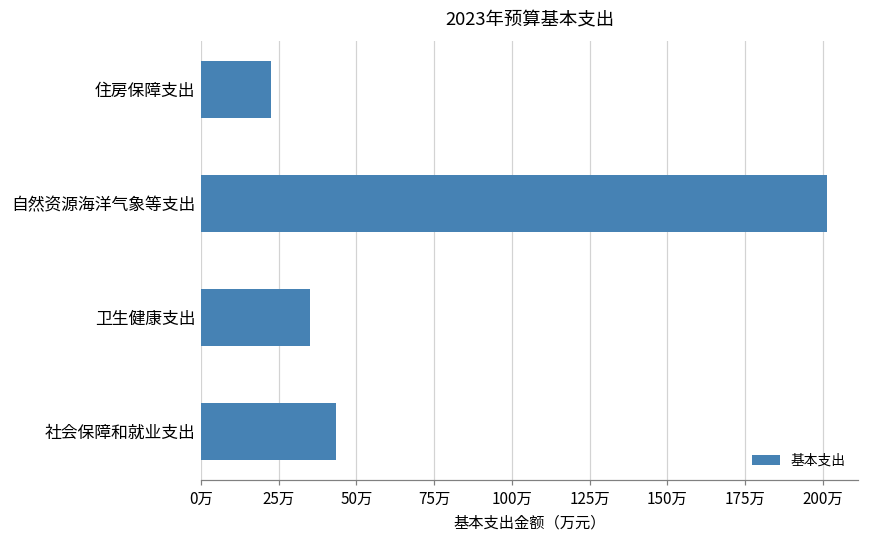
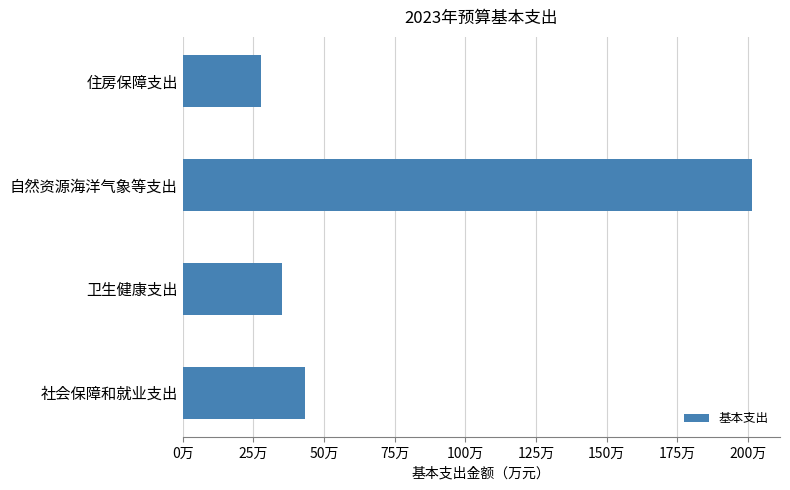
住房保障支出: 23万 -> 28万
